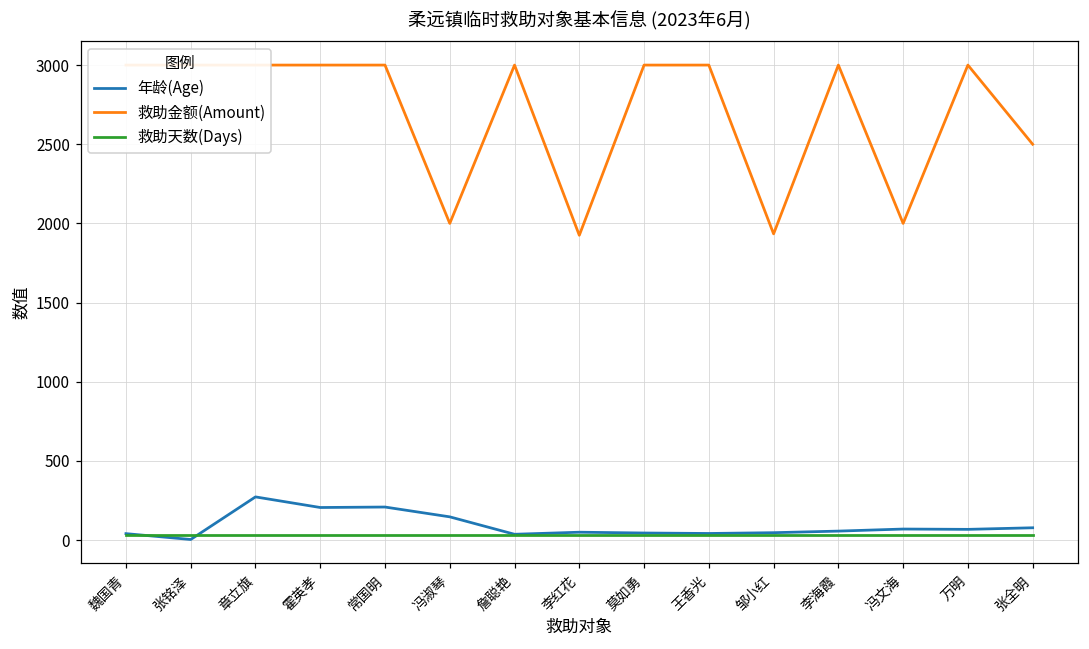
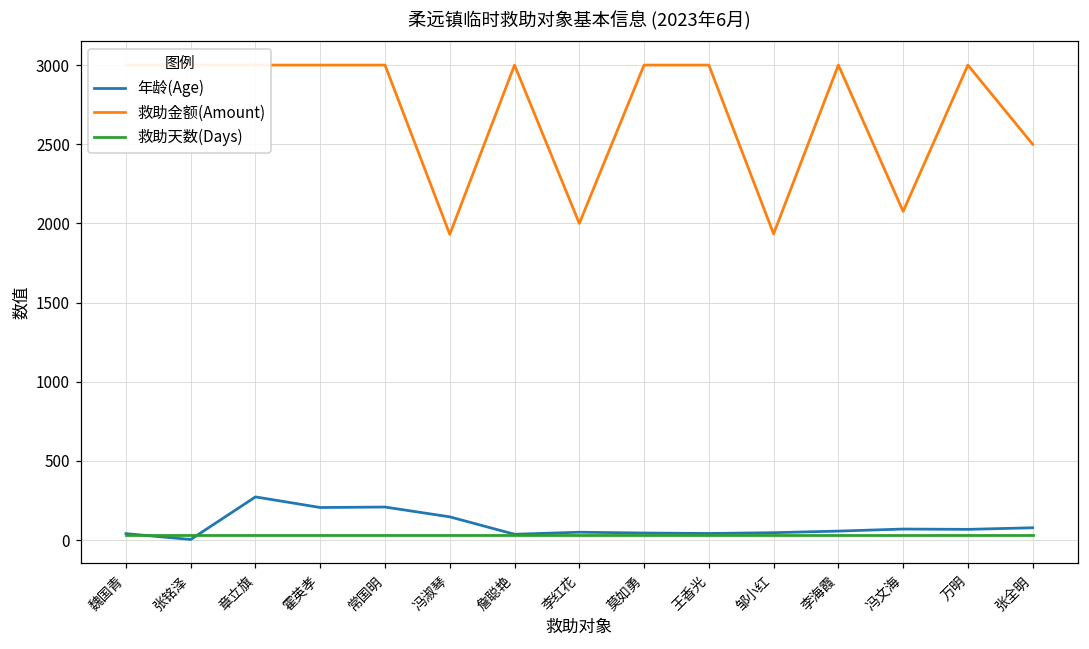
救助金额(Amount), 冯淑琴: 2000 -> 1930
救助金额(Amount), 李红花: 1930 -> 2000
救助金额(Amount), 冯文海: 2000 -> 2080
